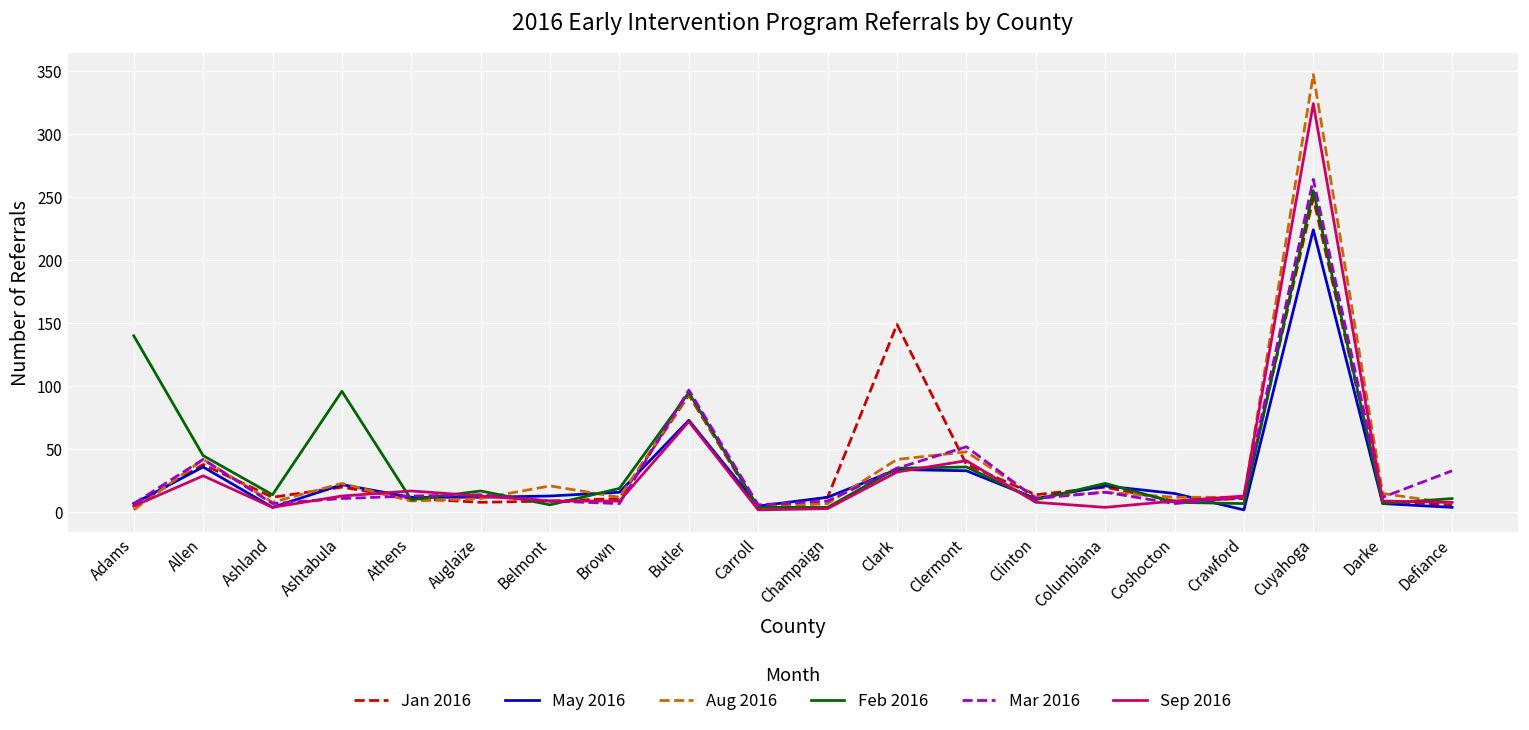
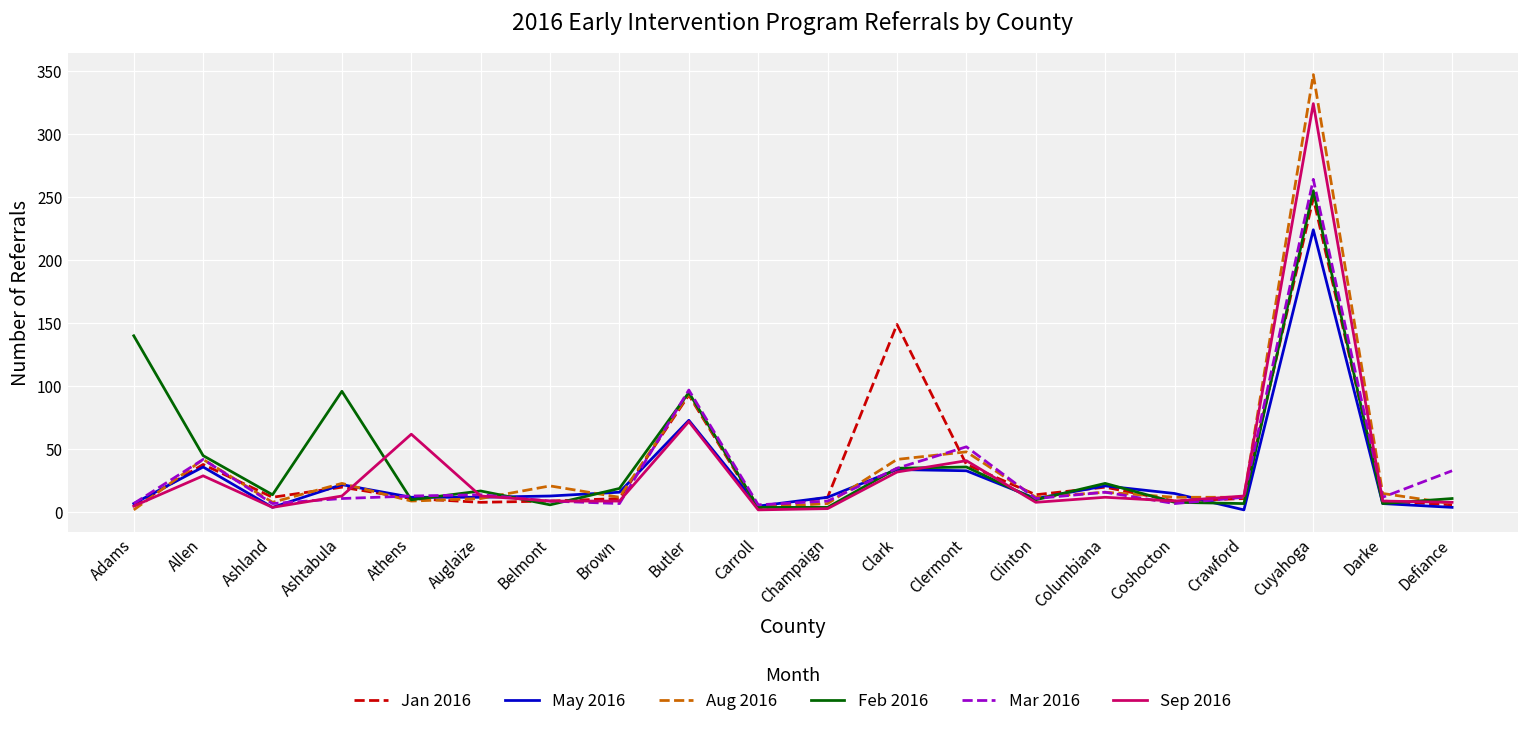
Sep 2016, Athens: 17 -> 62
Sep 2016, Columbiana: 4 -> 12
